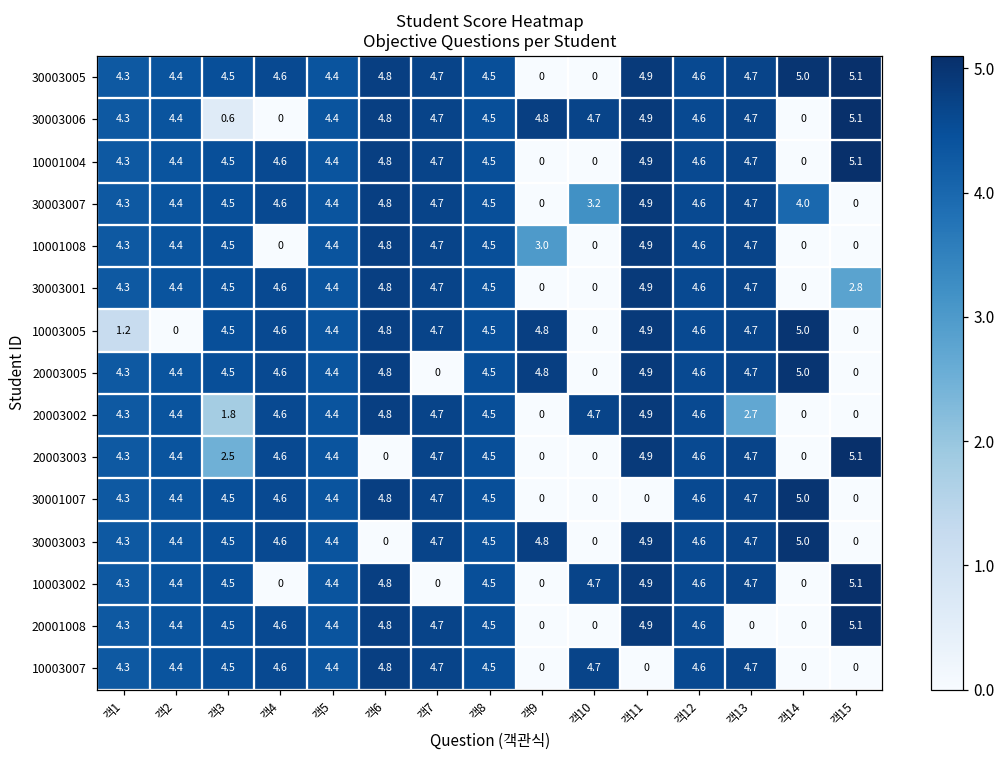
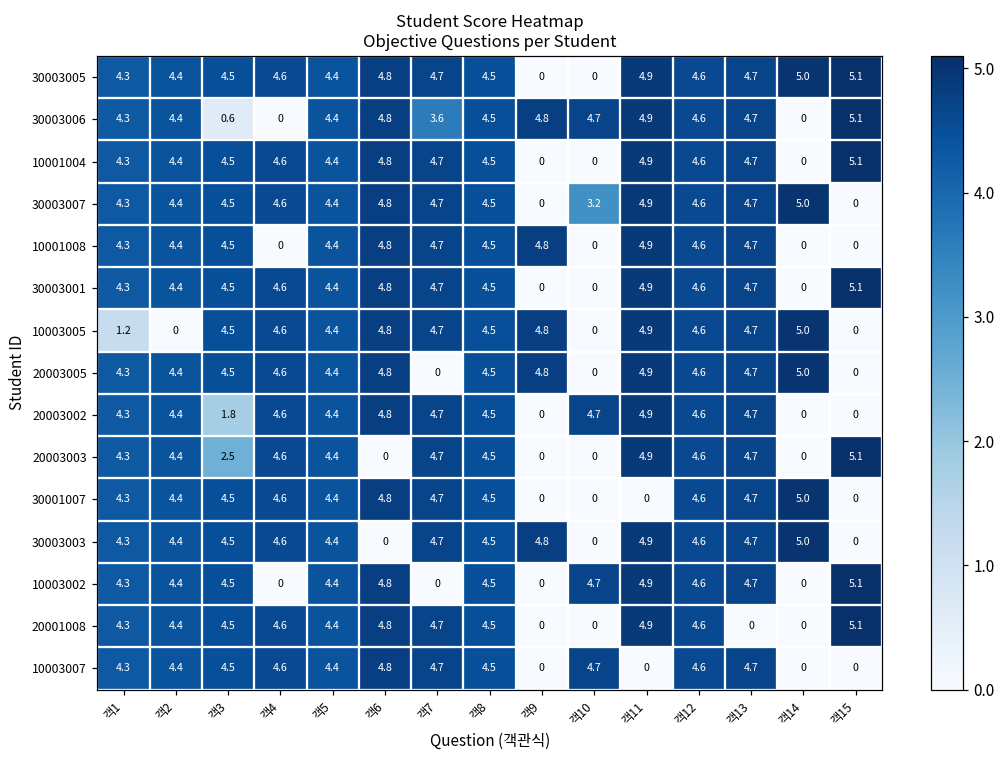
30003006, 객7: 4.7 -> 3.6
30003007, 객14: 4.0 -> 5.0
10001008, 객9: 3.0 -> 4.8
30003001, 객15: 2.8 -> 5.1
20003002, 객13: 2.7 -> 4.7
